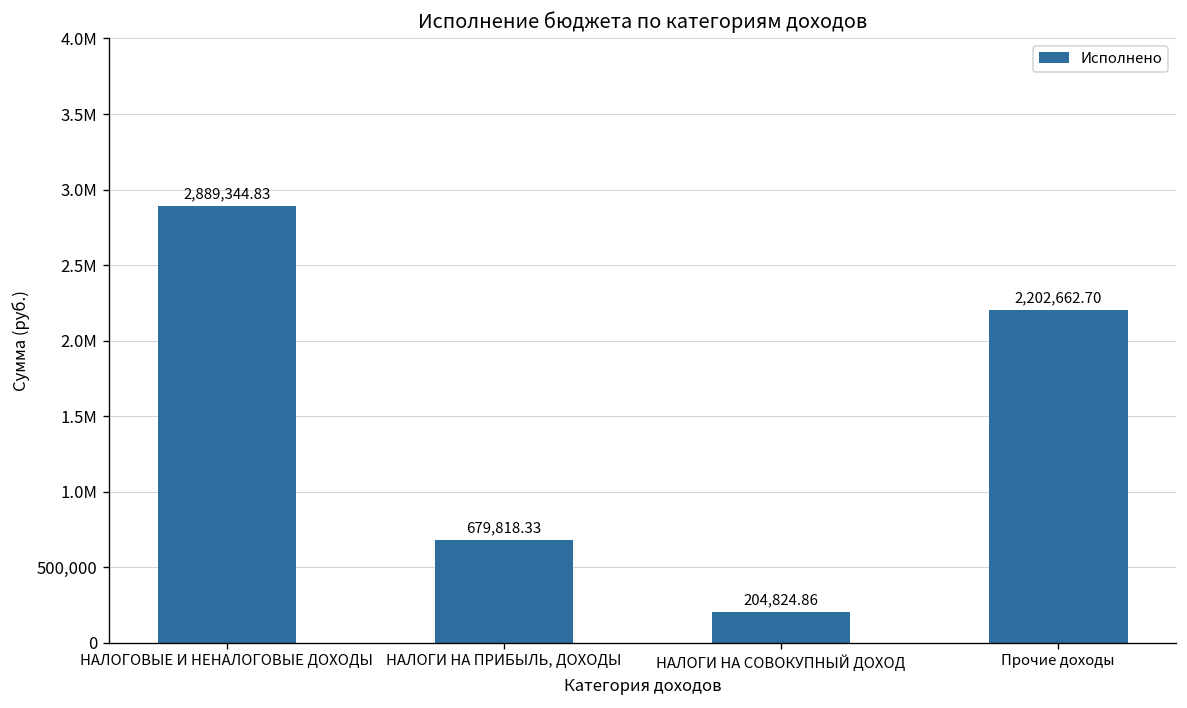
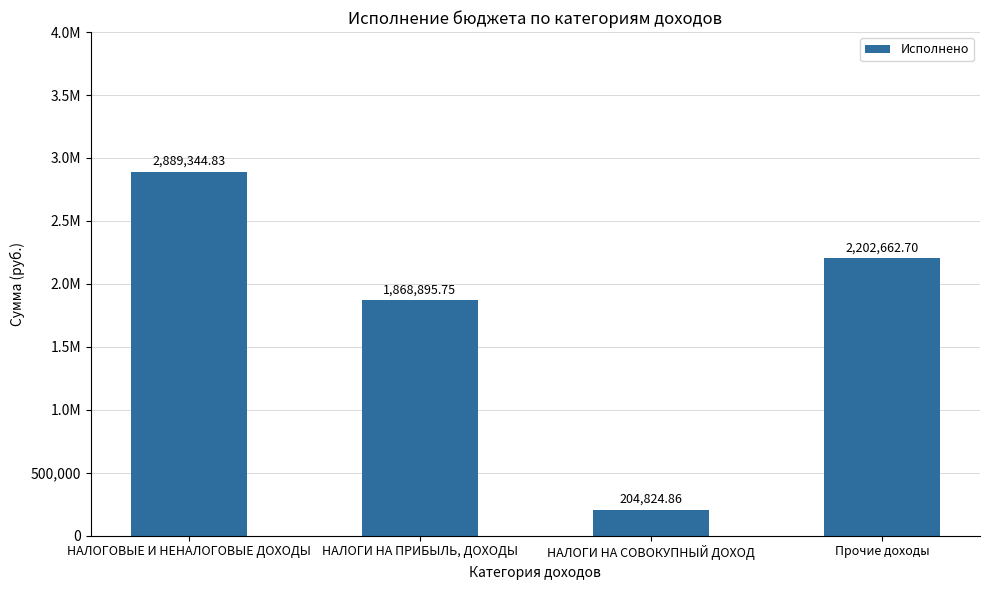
НАЛОГИ НА ПРИБЫЛЬ, ДОХОДЫ: 679,818.33 -> 1,868,895.75
